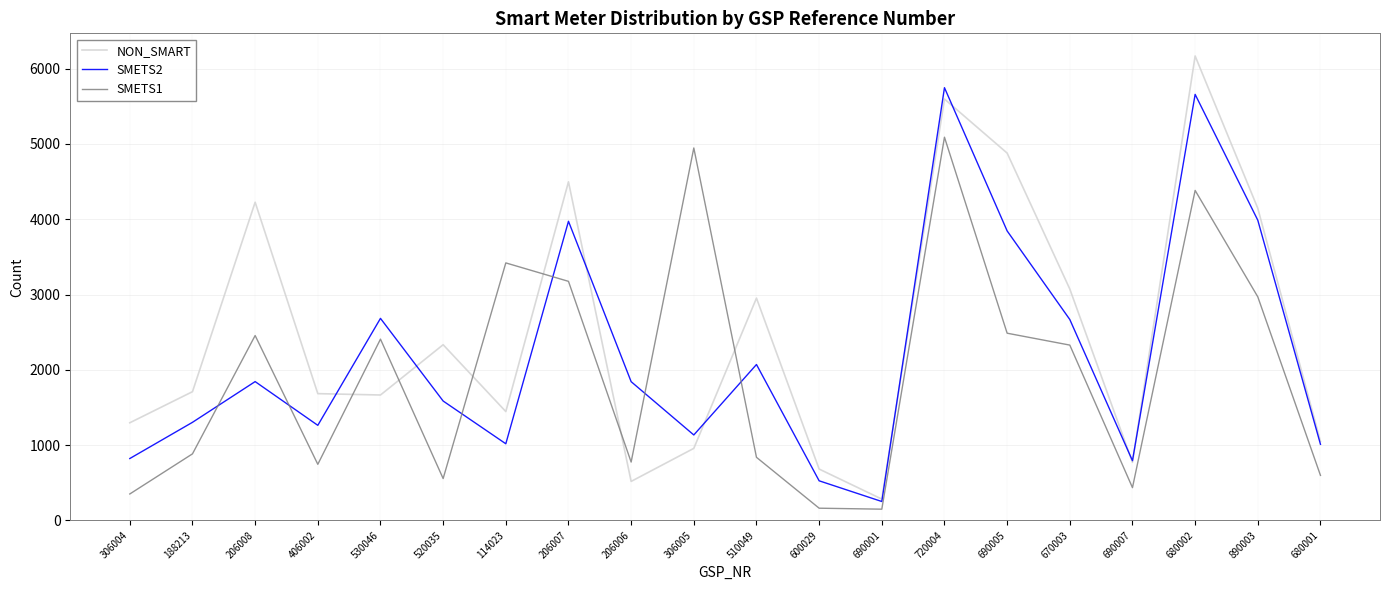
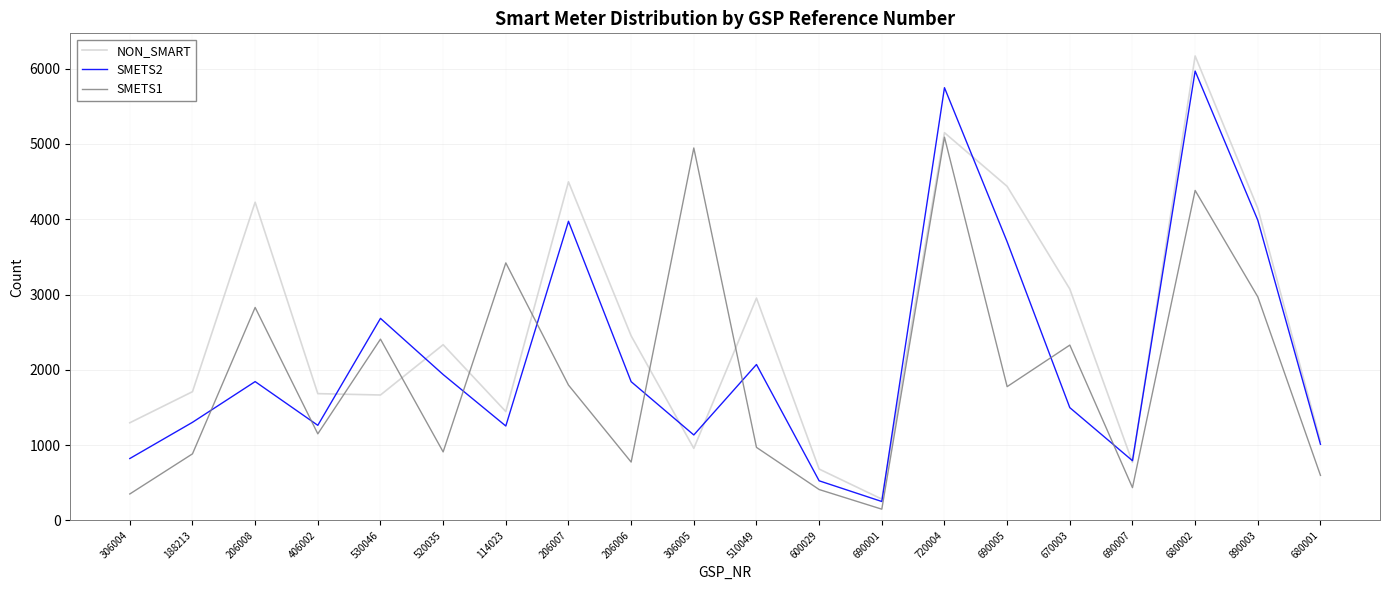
SMETS1, 206008: 2500 -> 2800
SMETS1, 406002: 700 -> 1100
SMETS2, 520035: 1600 -> 1900
SMETS1, 520035: 600 -> 900
SMETS2, 114023: 1000 -> 1300
SMETS1, 206007: 3200 -> 1800
NON_SMART, 206006: 500 -> 2500
SMETS1, 510049: 800 -> 1000
SMETS1, 600029: 200 -> 400
NON_SMART, 720004: 5600 -> 5200
NON_SMART, 690005: 4900 -> 4400
SMETS2, 690005: 3800 -> 3700
SMETS1, 690005: 2500 -> 1800
SMETS2, 670003: 2700 -> 1500
SMETS2, 680002: 5700 -> 6000
